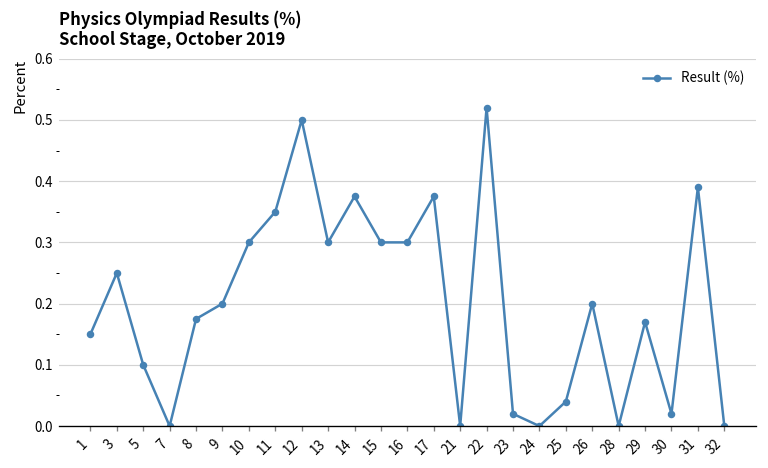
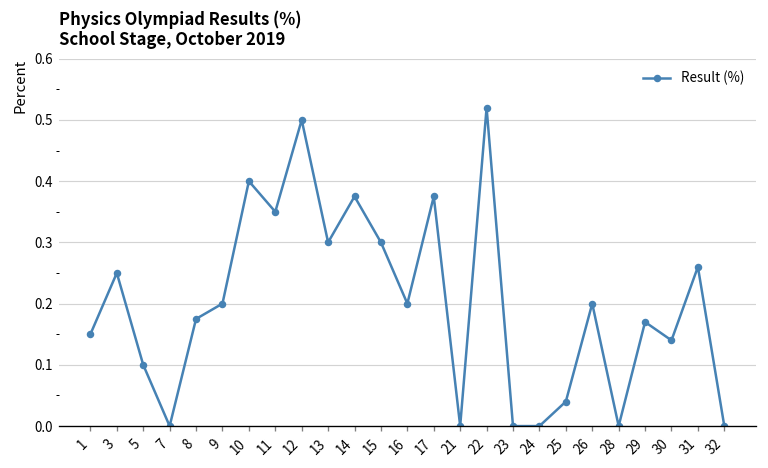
10: 0.3 -> 0.4
16: 0.3 -> 0.2
23: 0.02 -> 0.00
30: 0.02 -> 0.14
31: 0.39 -> 0.26
